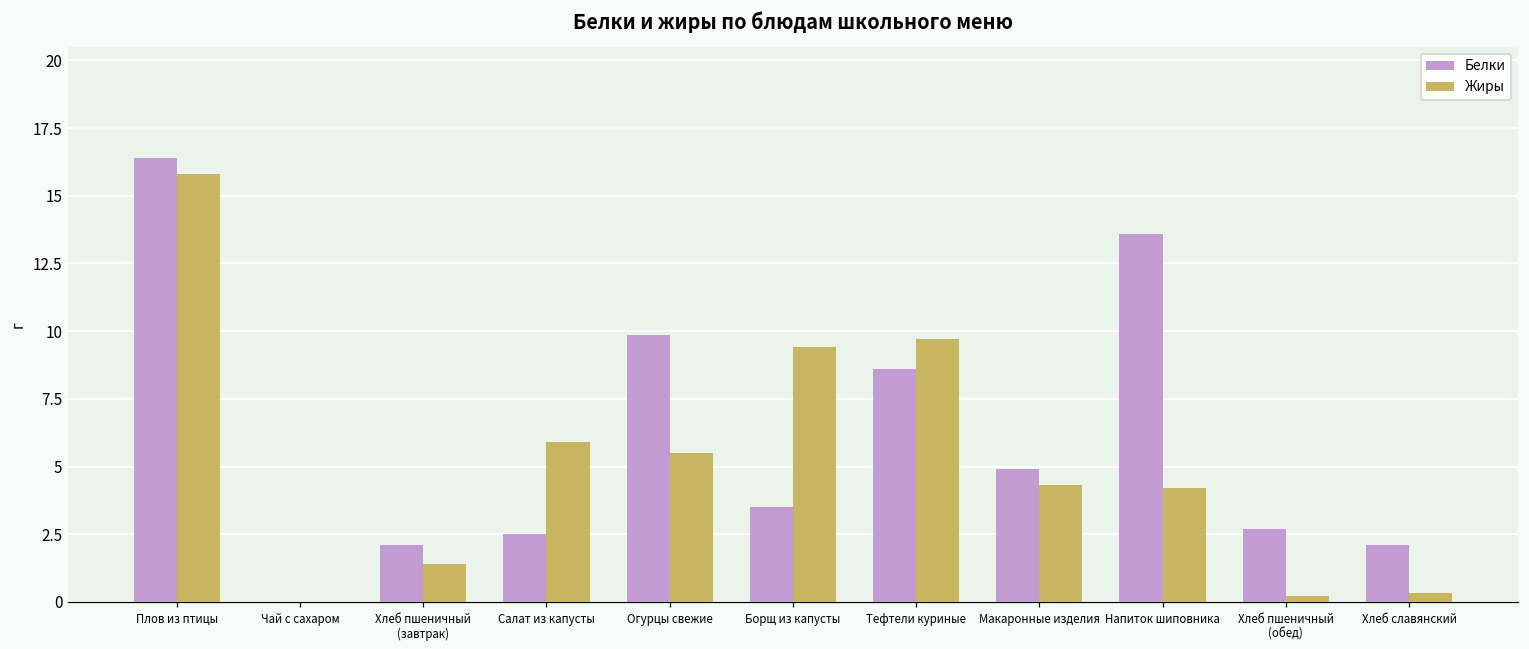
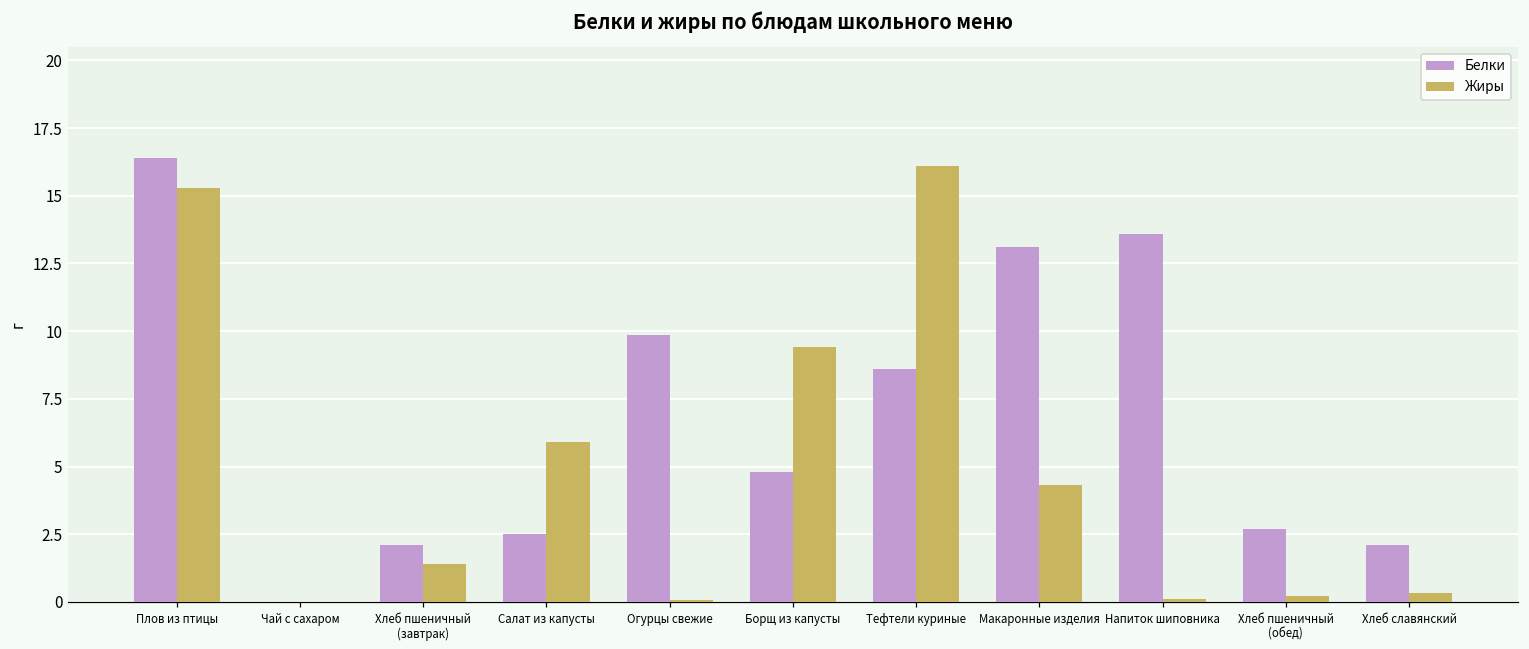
Жиры, Плов из птицы: 15.8 -> 15.3
Жиры, Огурцы свежие: 5.5 -> 0.1
Белки, Борщ из капусты: 3.5 -> 4.8
Жиры, Тефтели куриные: 9.7 -> 16.1
Белки, Макаронные изделия: 4.9 -> 13.1
Жиры, Напиток шиповника: 4.2 -> 0.1
